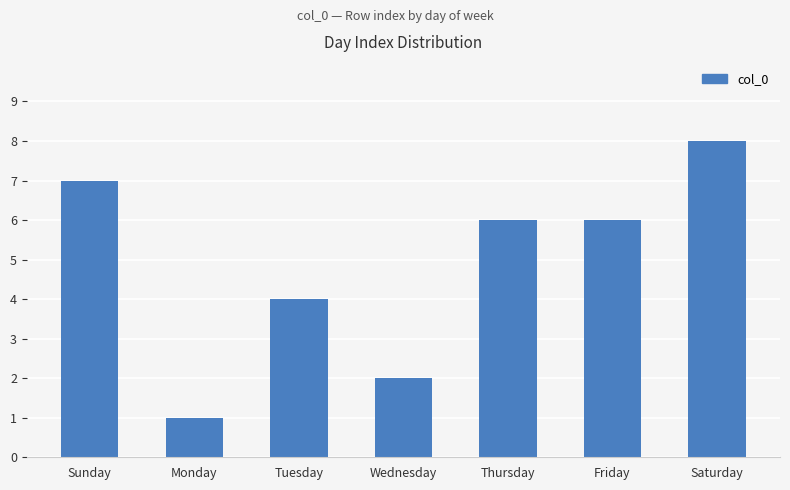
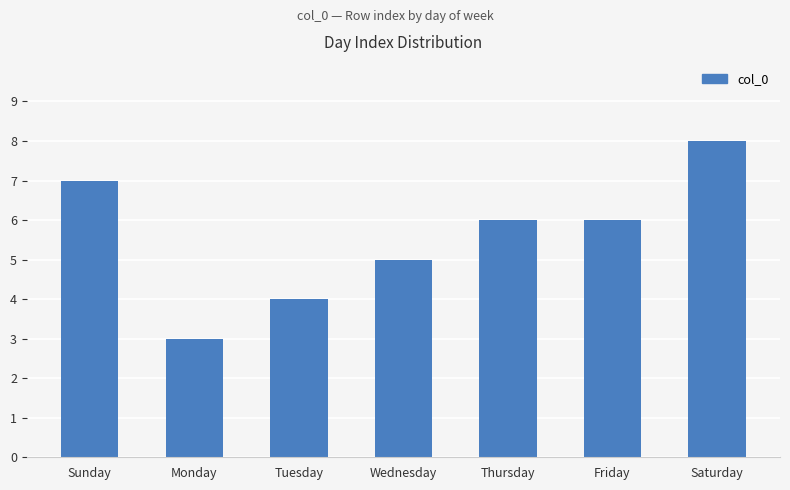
Monday: 1 -> 3
Wednesday: 2 -> 5
